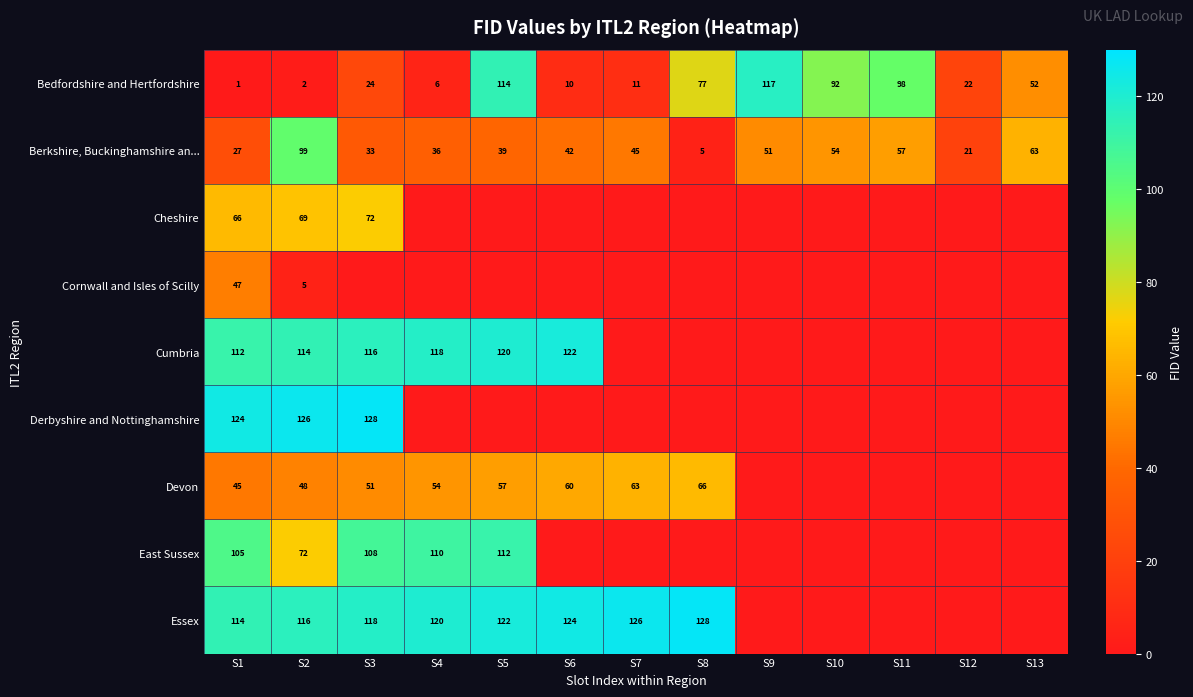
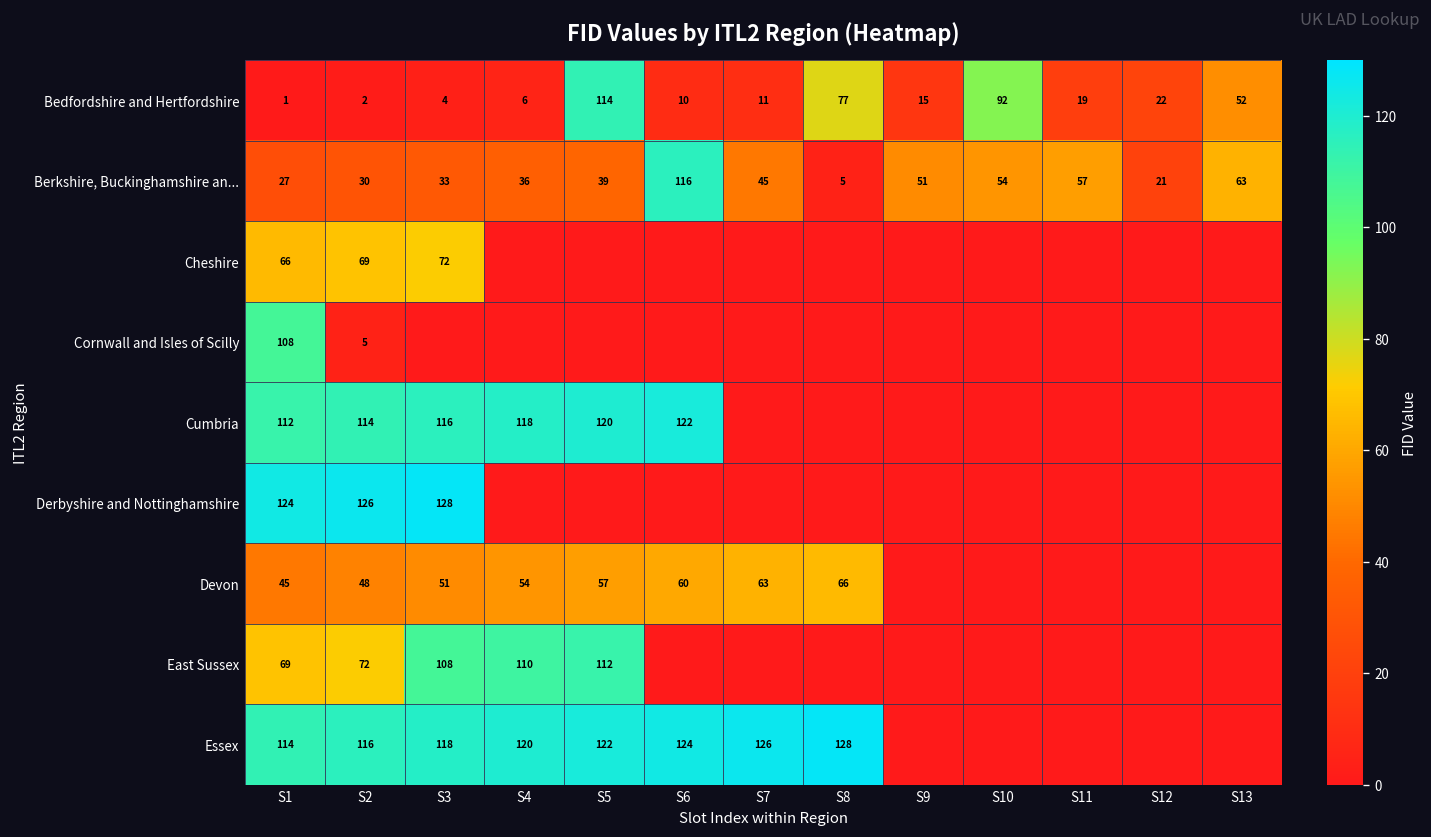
Bedfordshire and Hertfordshire, S3: 24 -> 4
Bedfordshire and Hertfordshire, S9: 117 -> 15
Bedfordshire and Hertfordshire, S11: 98 -> 19
Berkshire, Buckinghamshire an..., S2: 99 -> 30
Berkshire, Buckinghamshire an..., S6: 42 -> 116
Cornwall and Isles of Scilly, S1: 47 -> 108
East Sussex, S1: 105 -> 69
